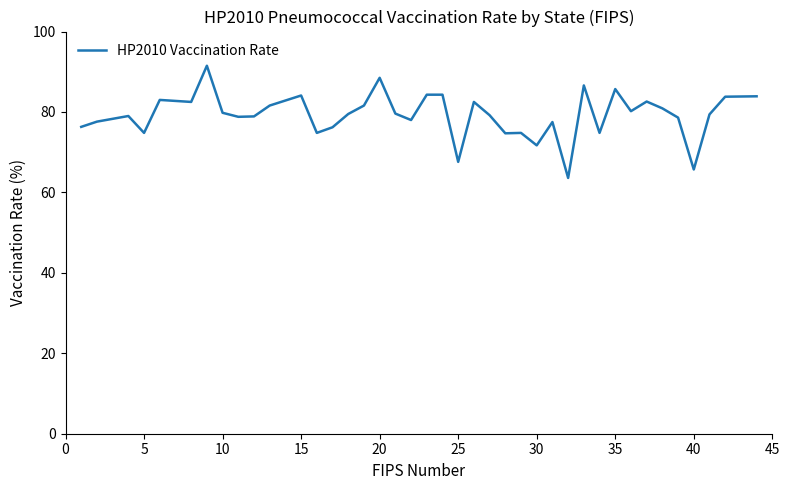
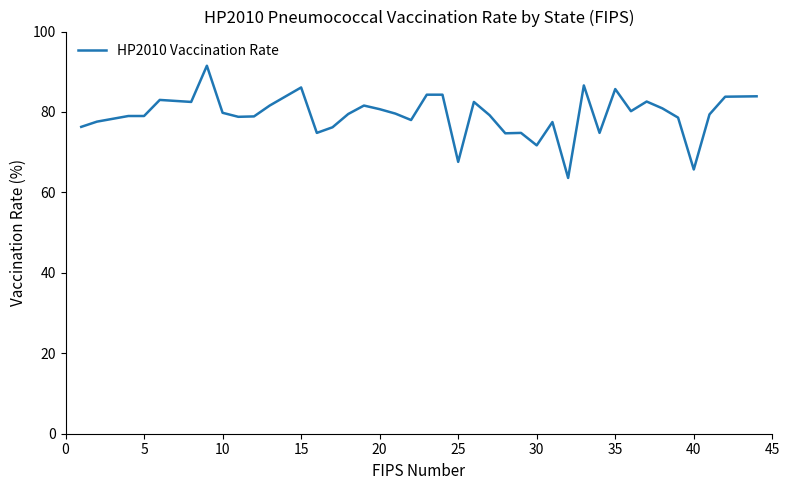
5: 75 -> 79
15: 84 -> 86
20: 89 -> 81
